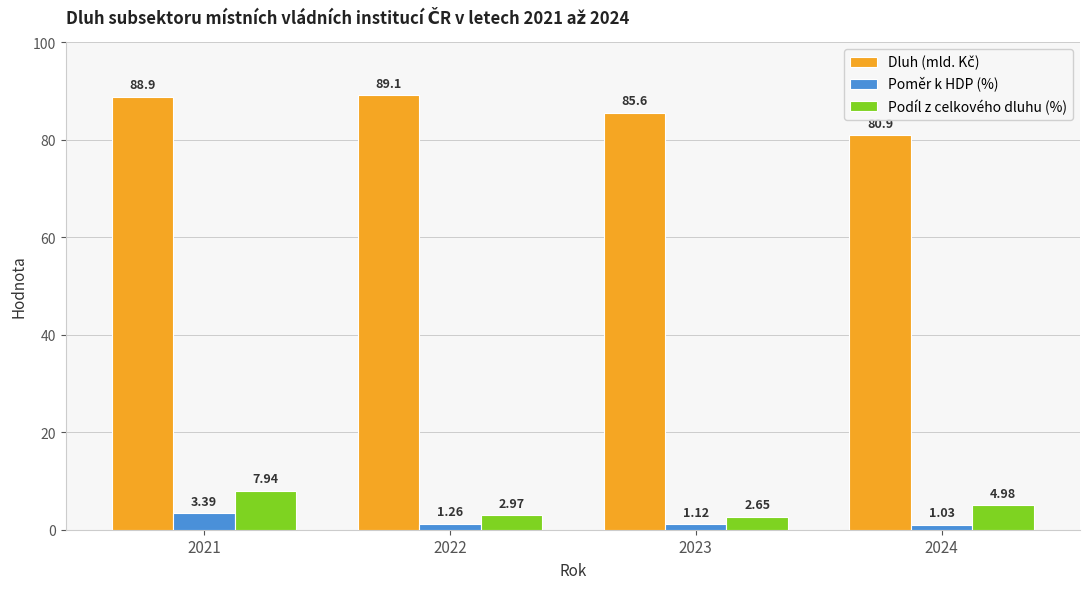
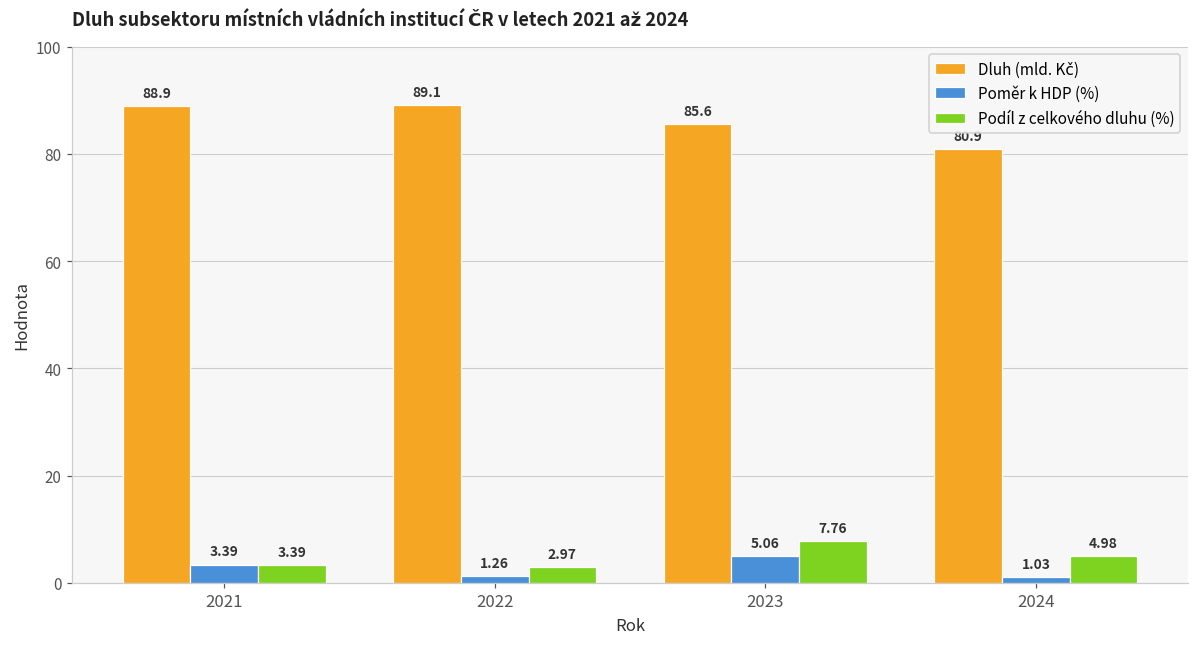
Podíl z celkového dluhu (%), 2021: 7.94 -> 3.39
Poměr k HDP (%), 2023: 1.12 -> 5.06
Podíl z celkového dluhu (%), 2023: 2.65 -> 7.76
